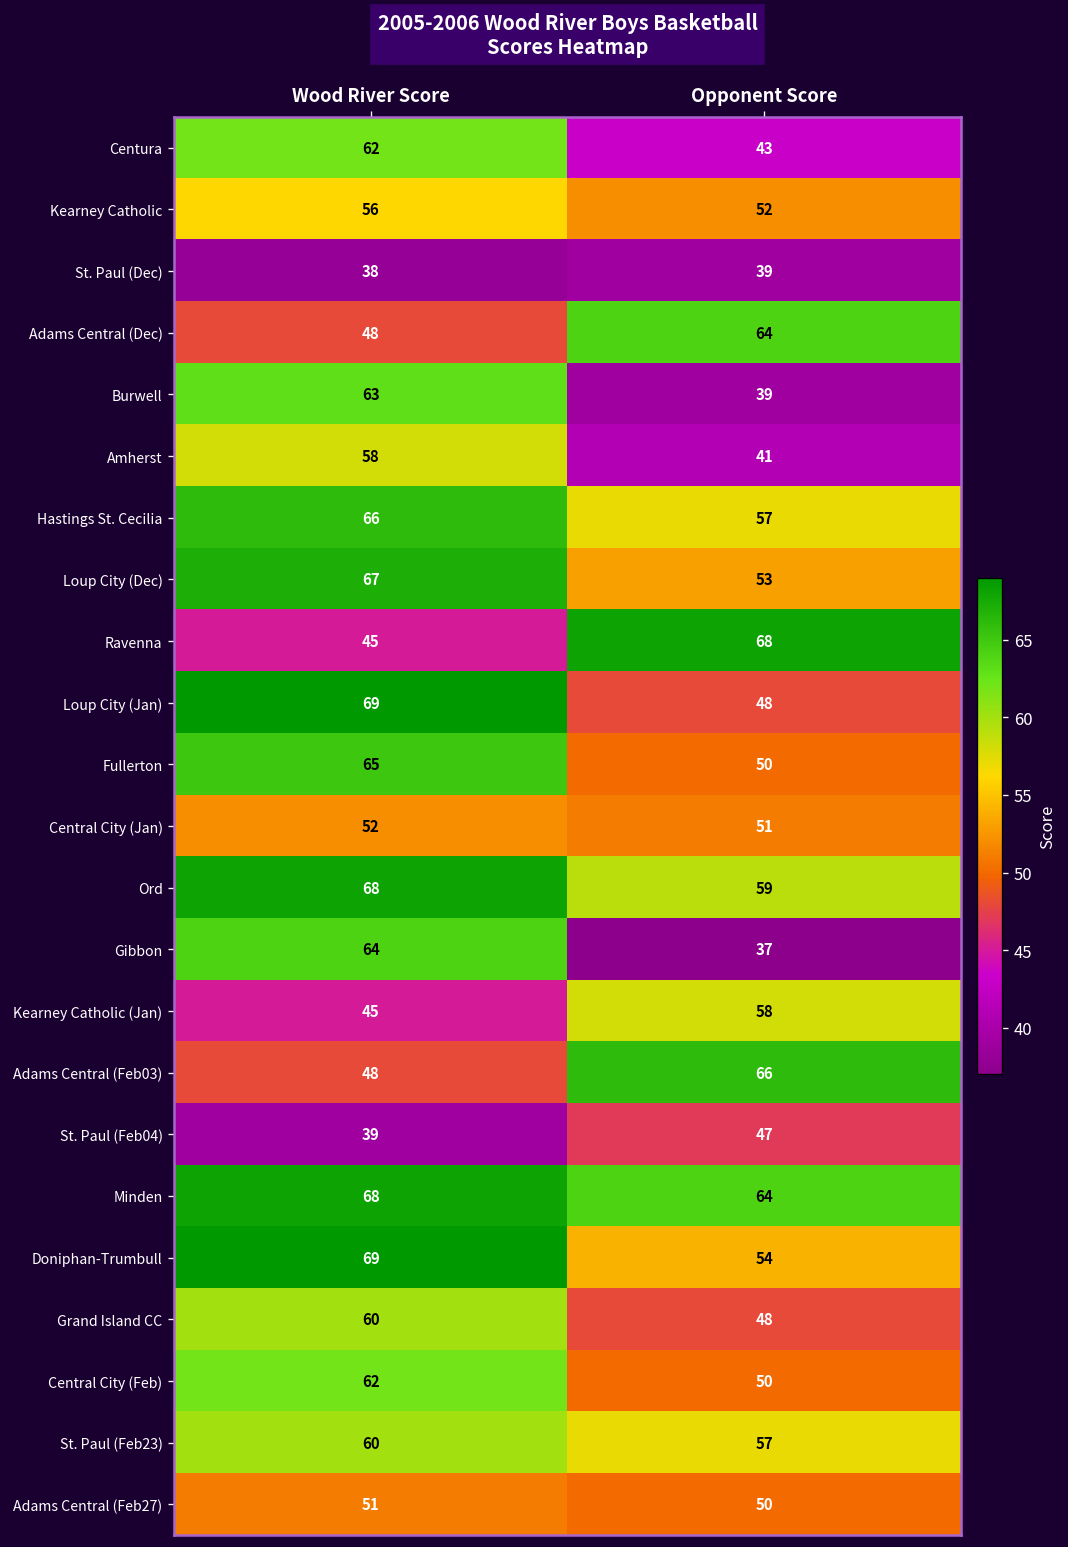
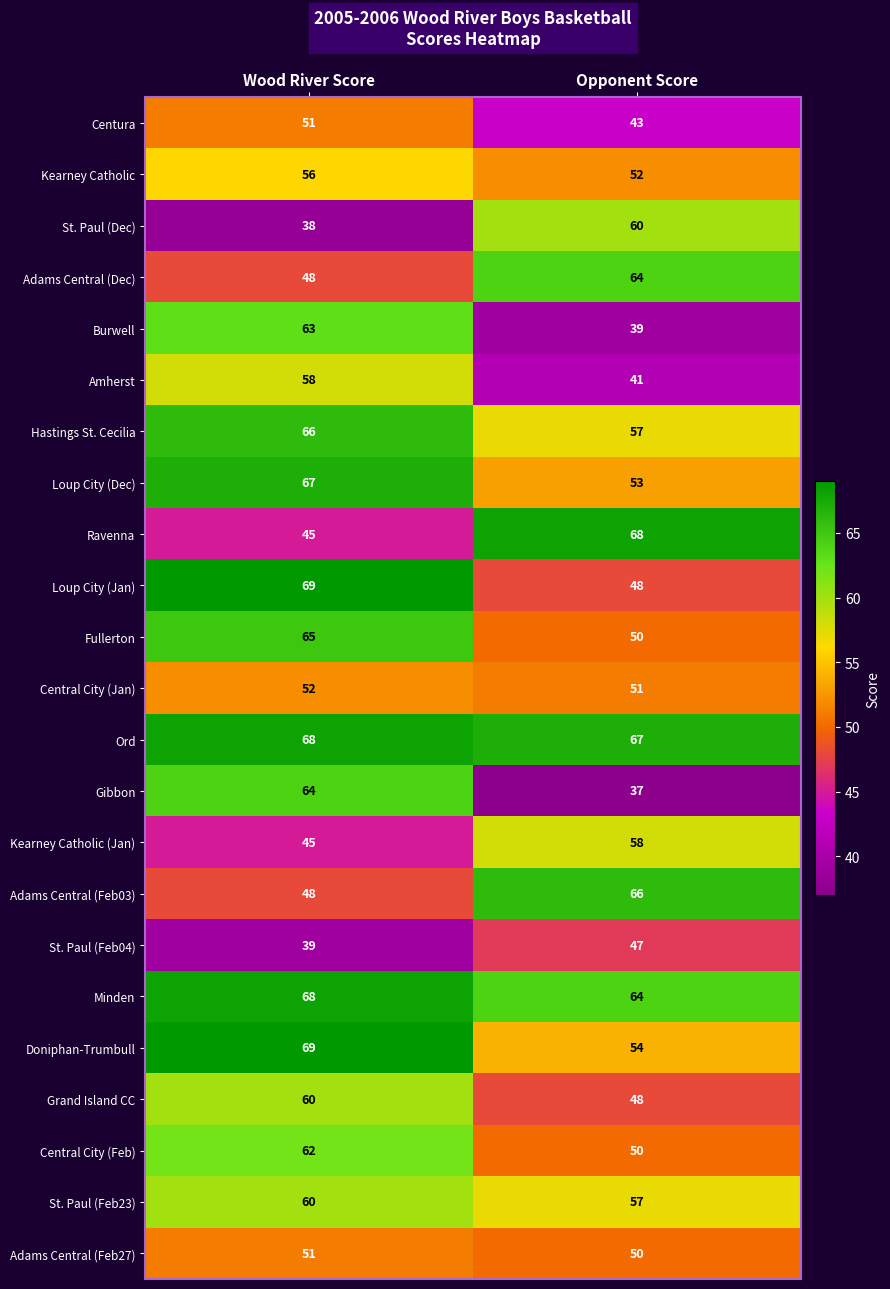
Centura, Wood River Score: 62 -> 51
St. Paul (Dec), Opponent Score: 39 -> 60
Ord, Opponent Score: 59 -> 67
